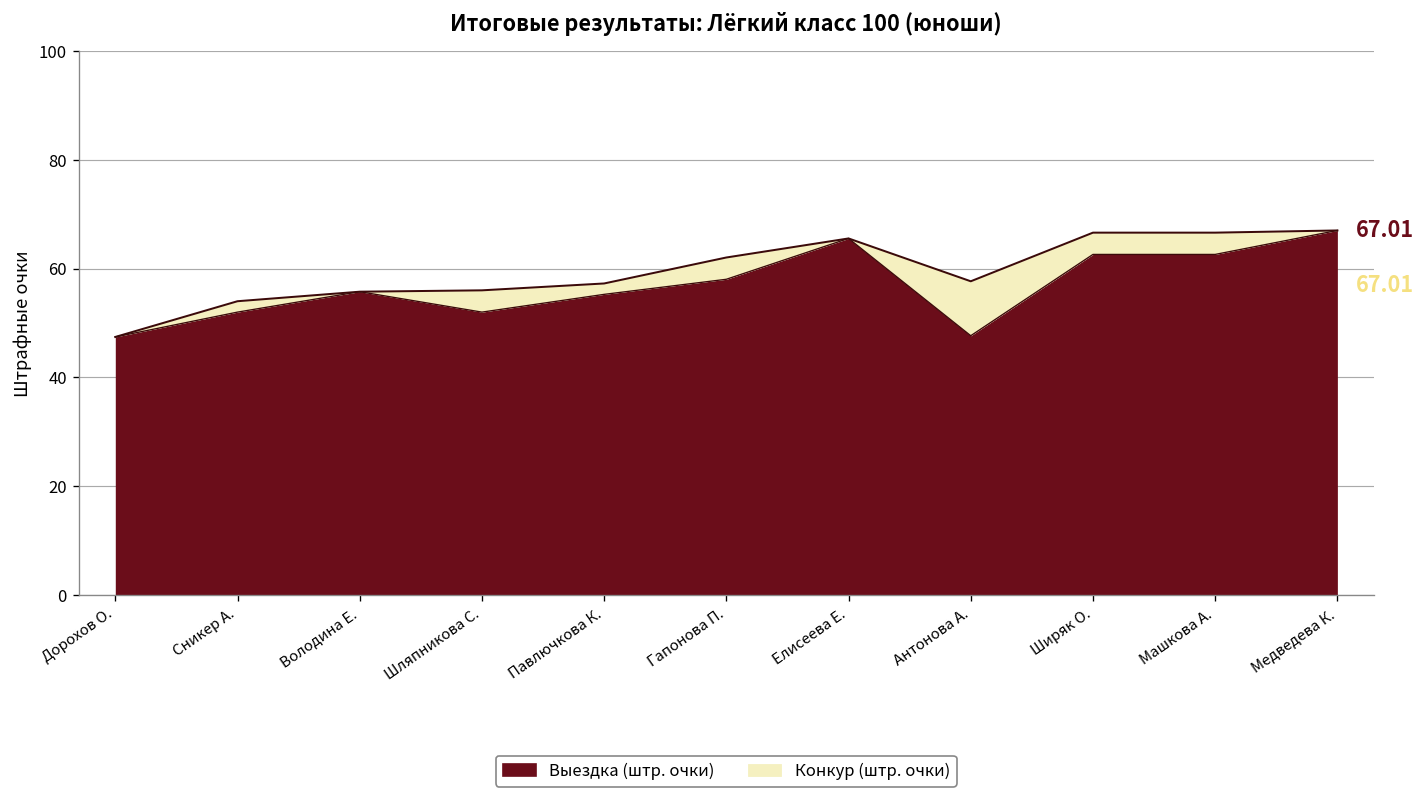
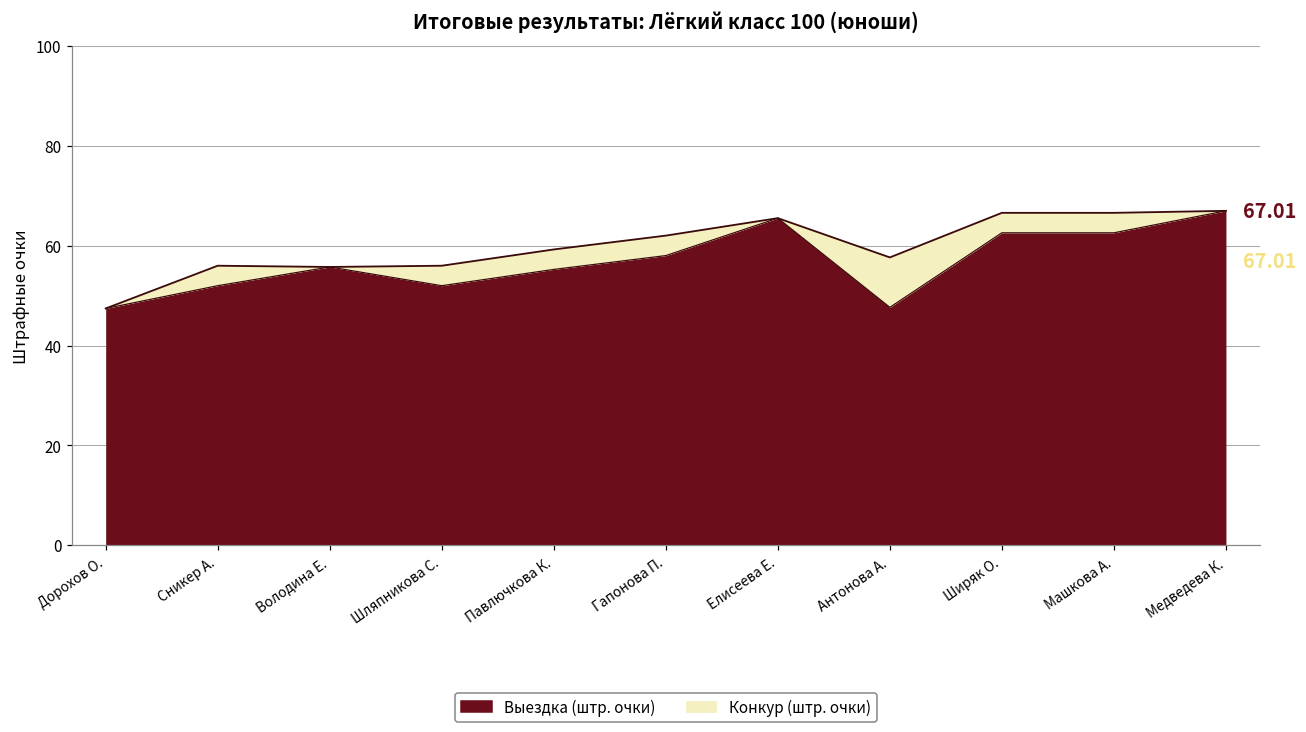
Конкур (штр. очки), Сникер А.: 2 -> 4
Конкур (штр. очки), Павлючкова К.: 2 -> 4
